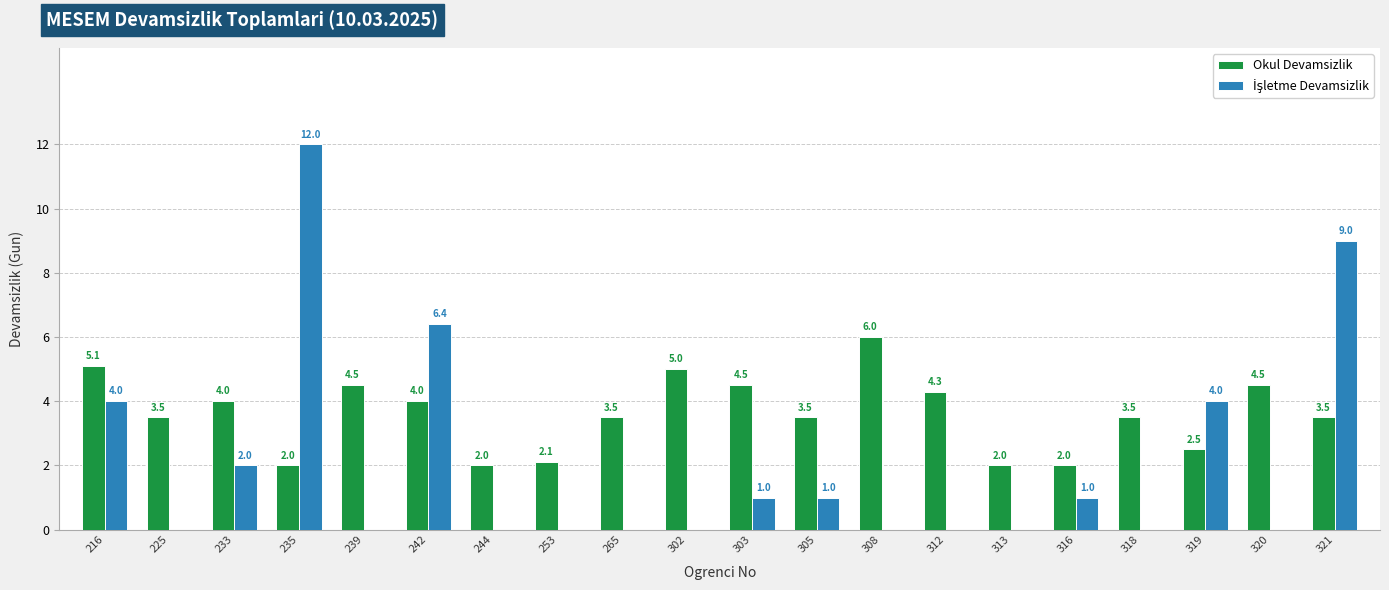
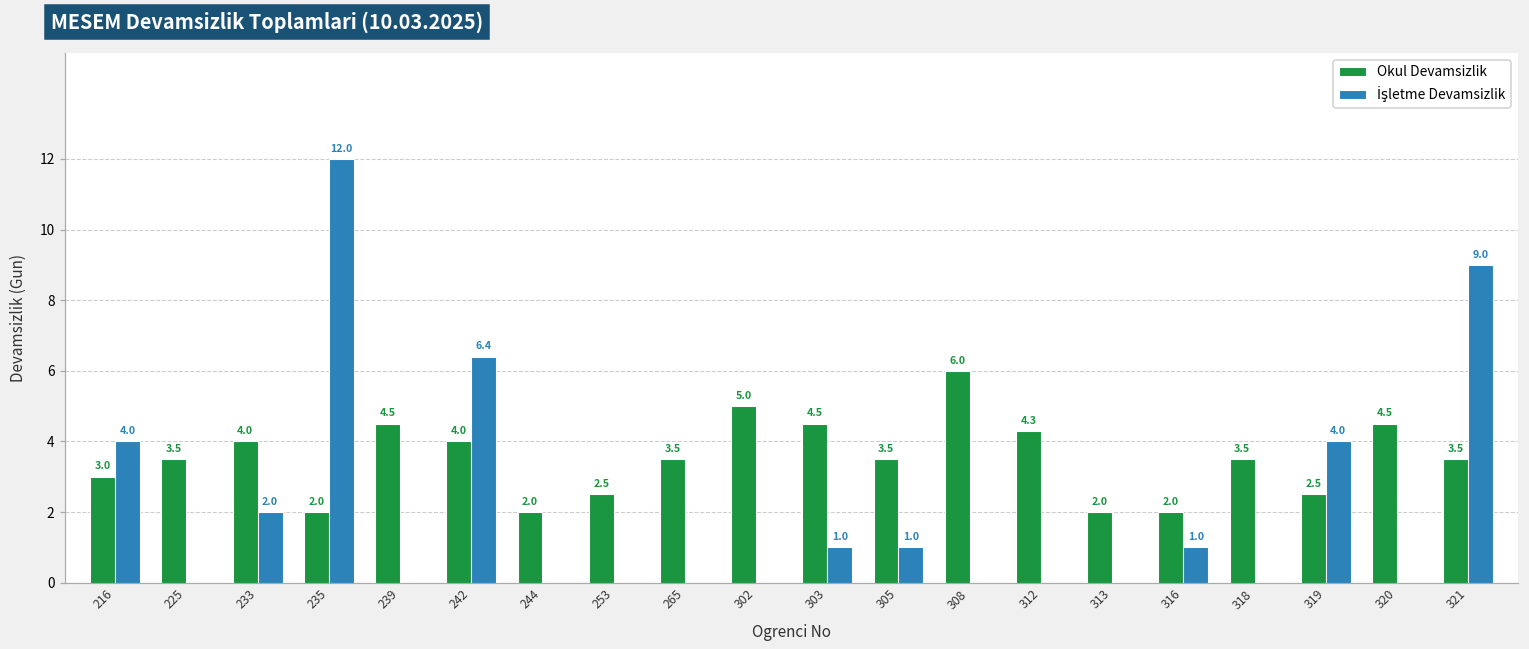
Okul Devamsizlik, 216: 5.1 -> 3.0
Okul Devamsizlik, 253: 2.1 -> 2.5
